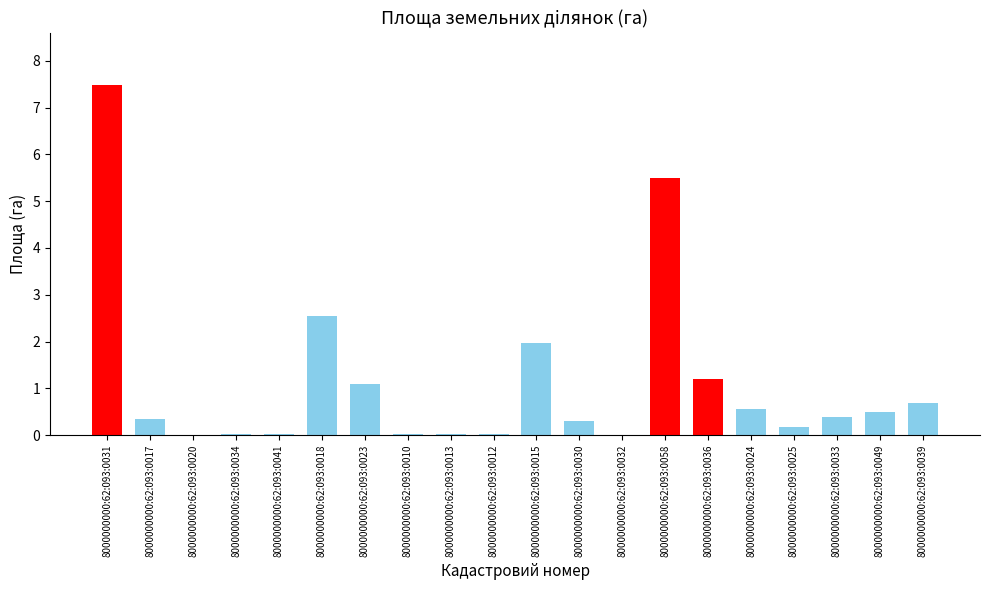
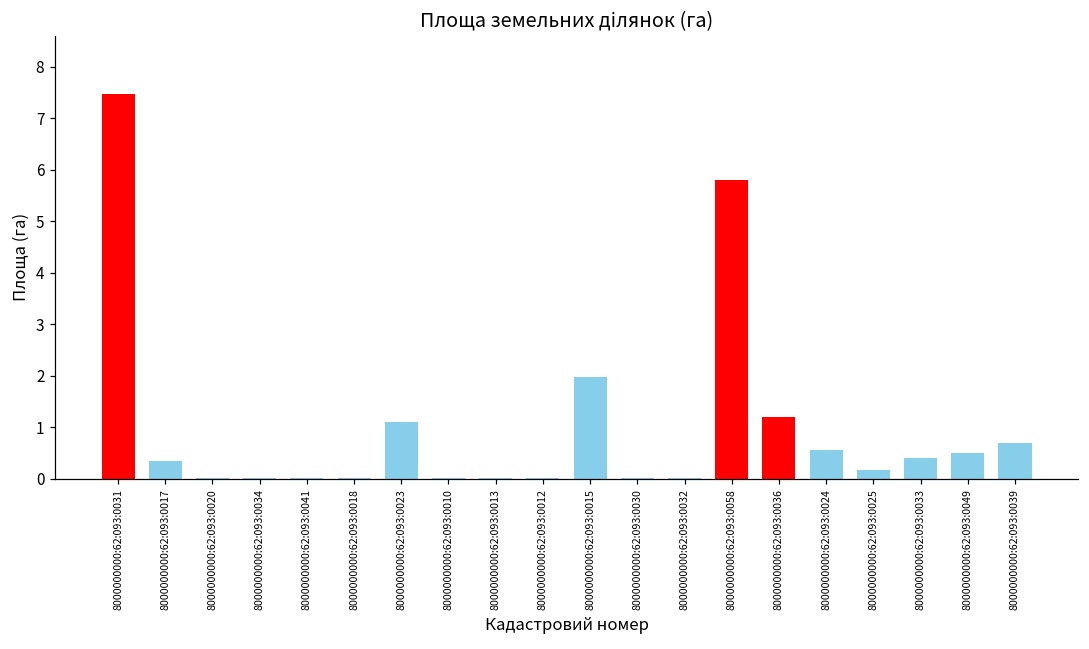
8000000000:62:093:0018: 2.5 -> 0.0
8000000000:62:093:0030: 0.3 -> 0.0
8000000000:62:093:0058: 5.5 -> 5.8
